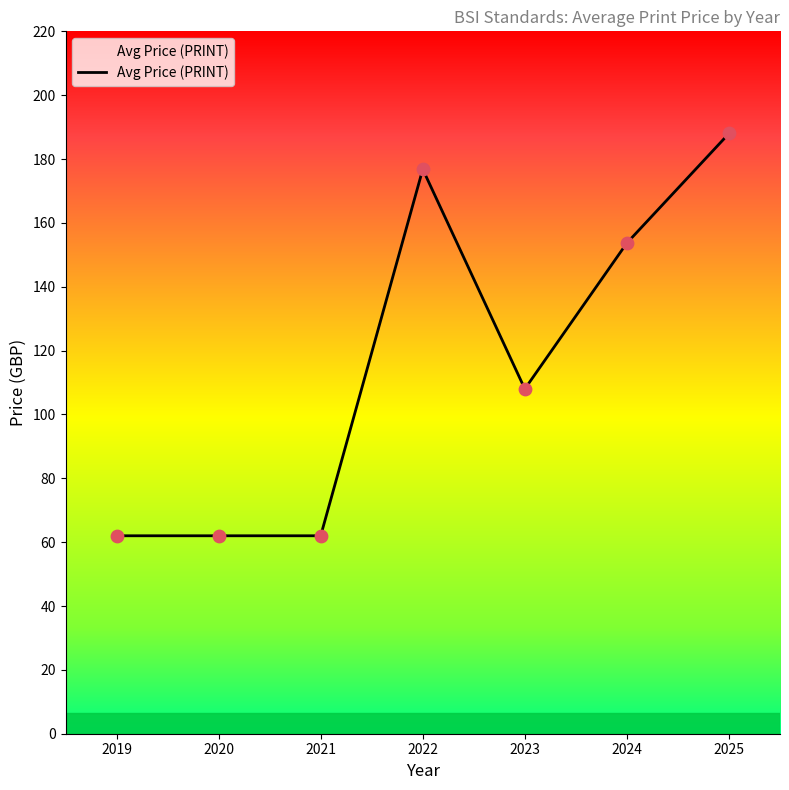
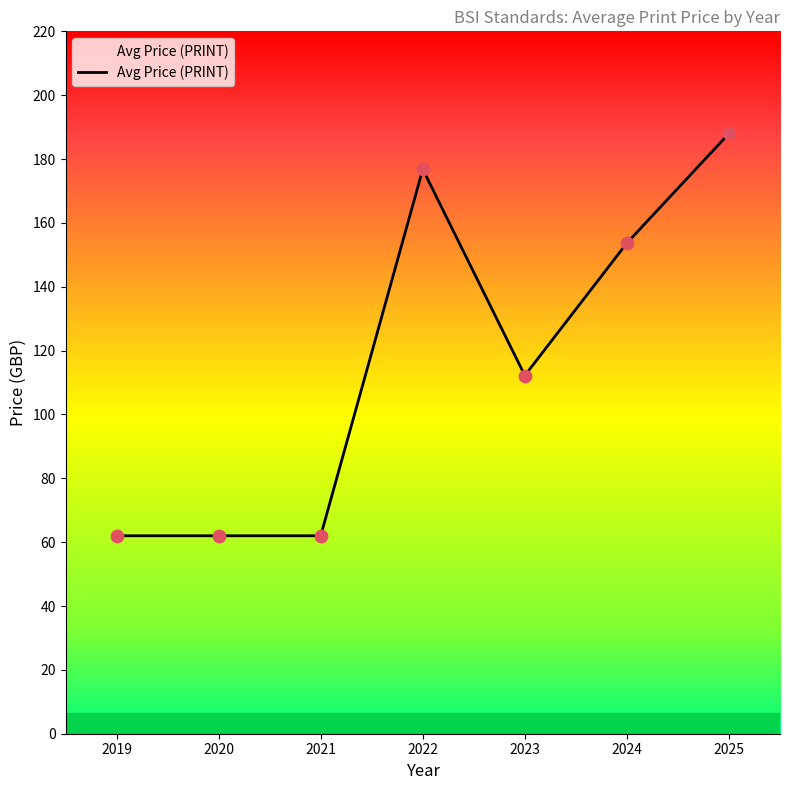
2023: 108 -> 112
